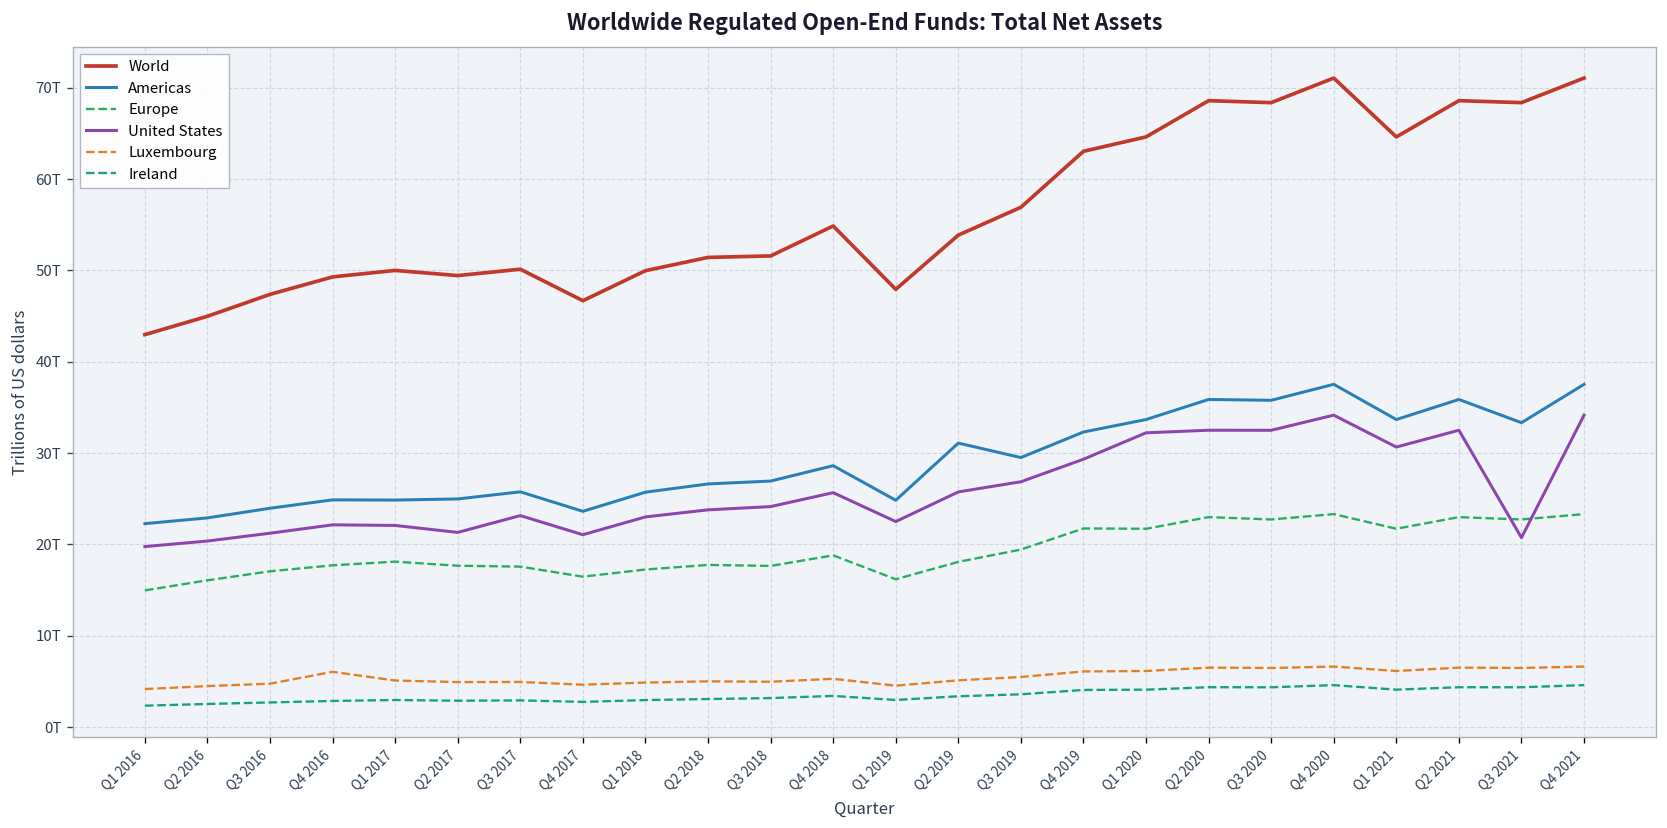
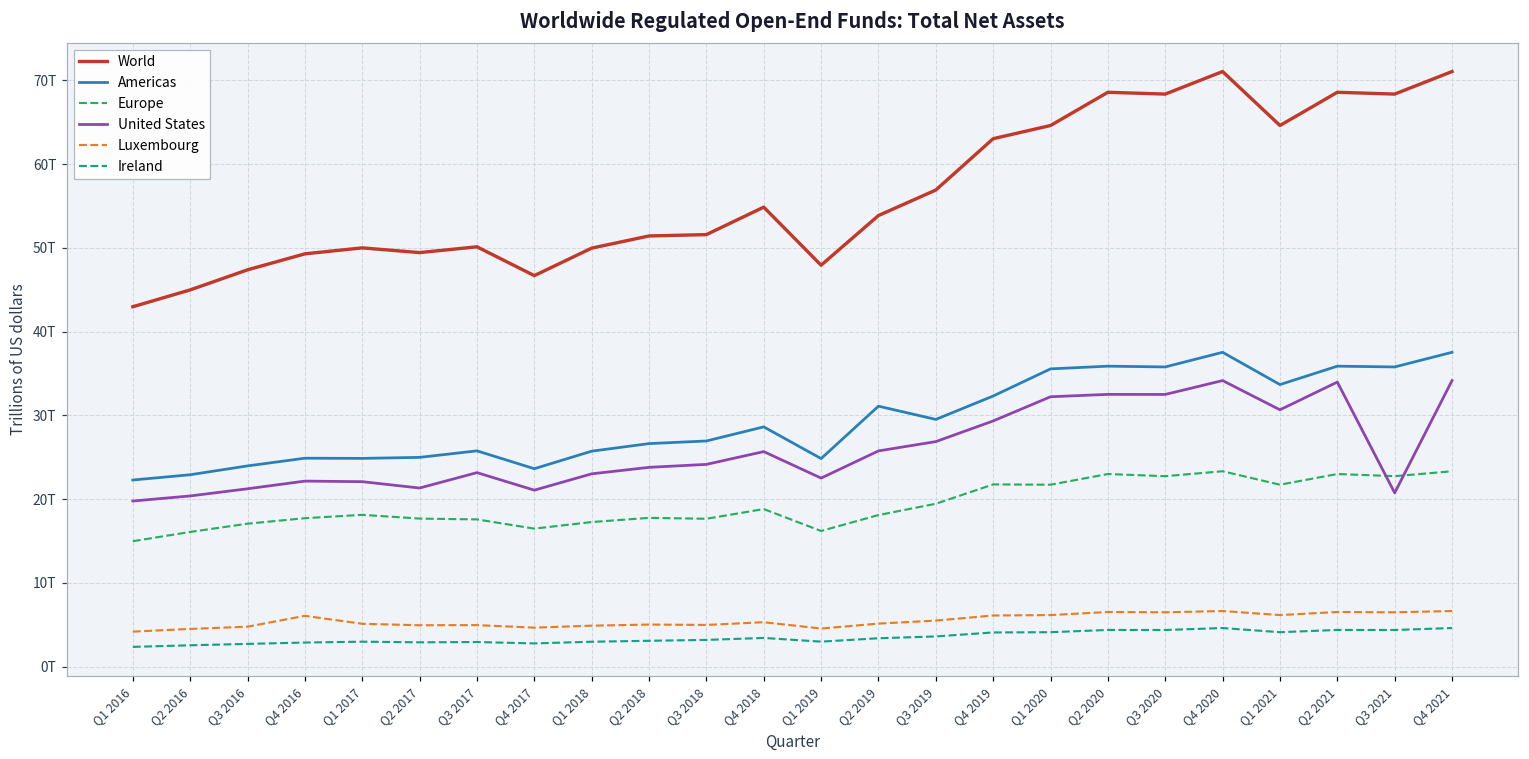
Americas, Q1 2020: 34T -> 36T
United States, Q2 2021: 33T -> 34T
Americas, Q3 2021: 33T -> 36T
